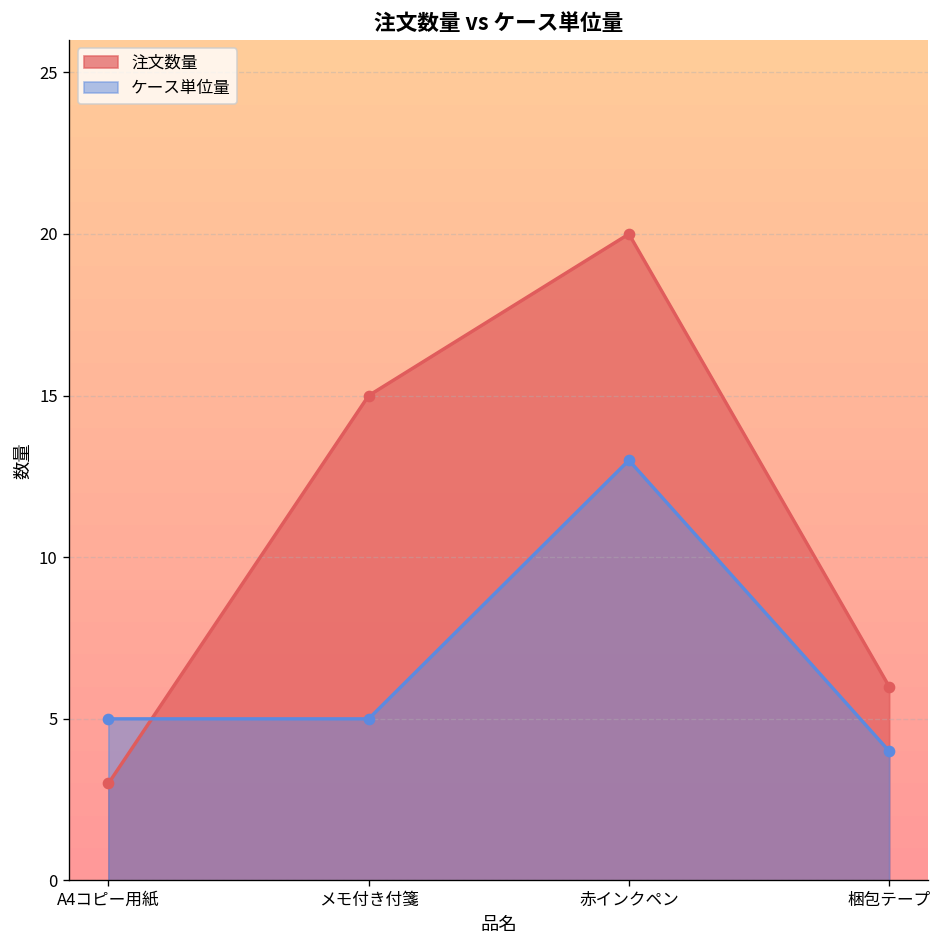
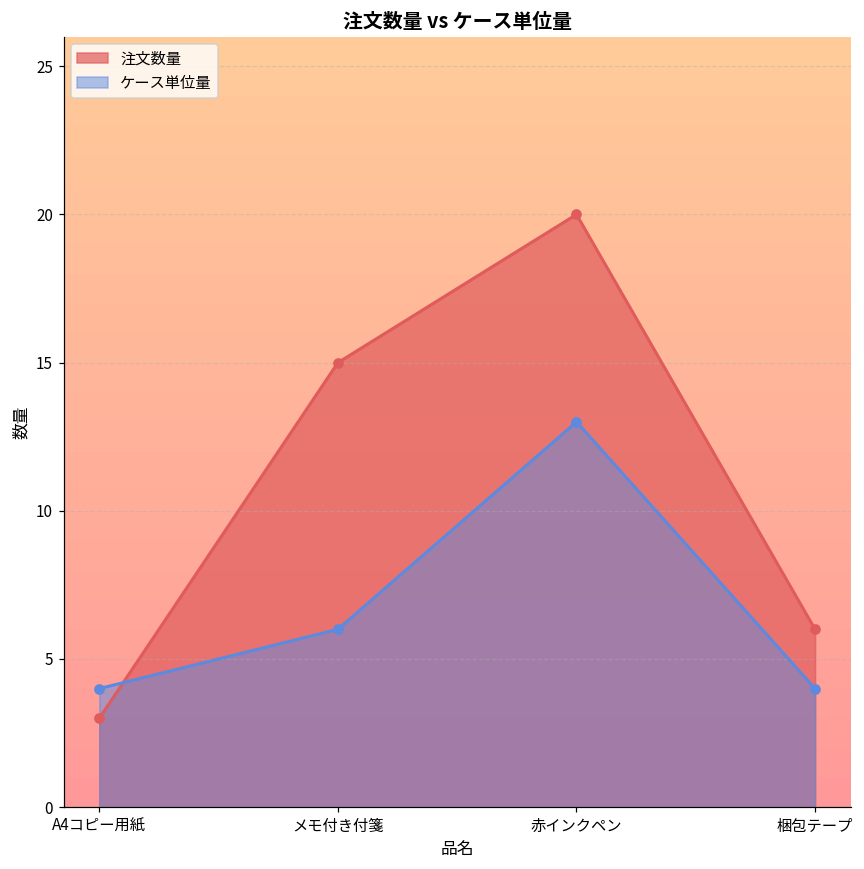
ケース単位量, A4コピー用紙: 5 -> 4
ケース単位量, メモ付き付箋: 5 -> 6
